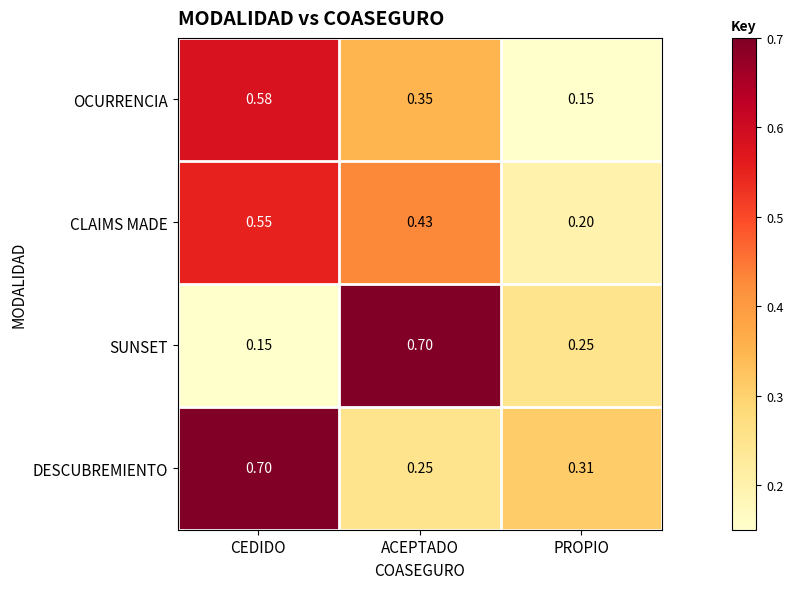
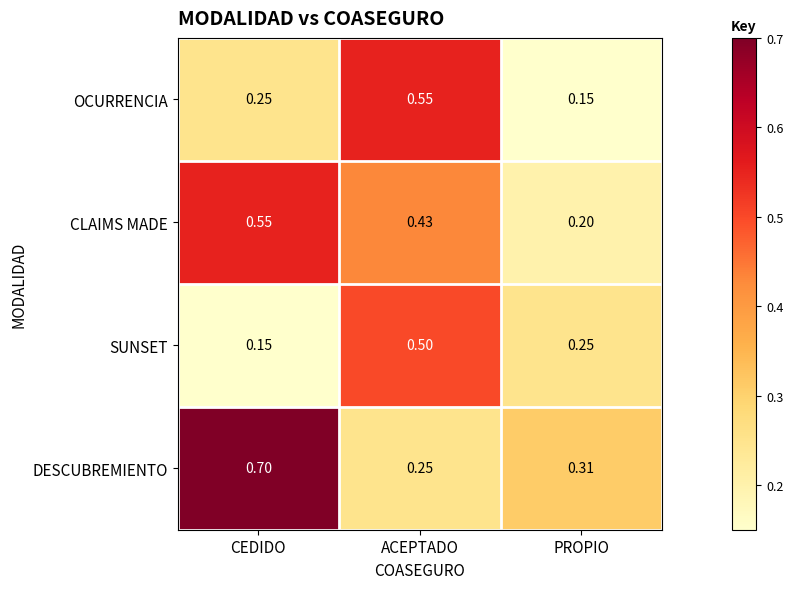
OCURRENCIA, CEDIDO: 0.58 -> 0.25
OCURRENCIA, ACEPTADO: 0.35 -> 0.55
SUNSET, ACEPTADO: 0.70 -> 0.50
